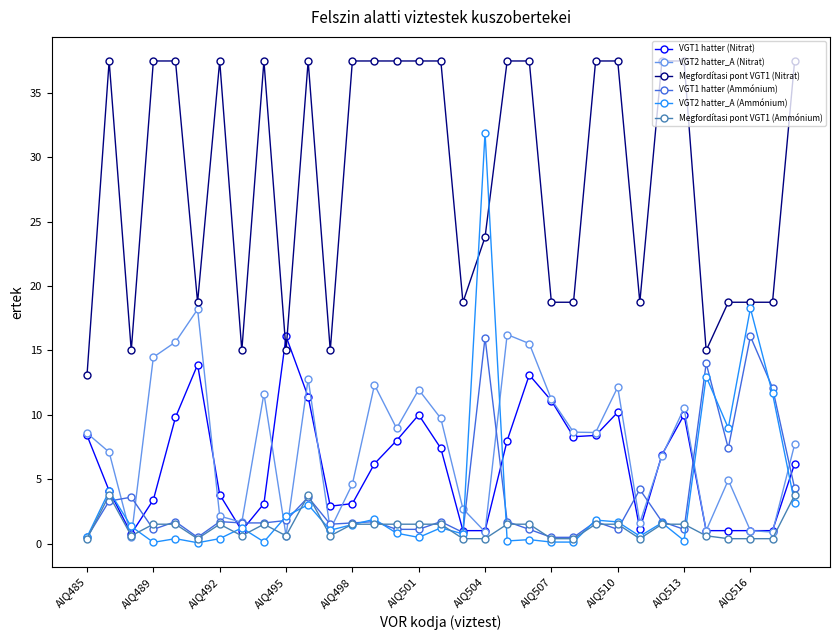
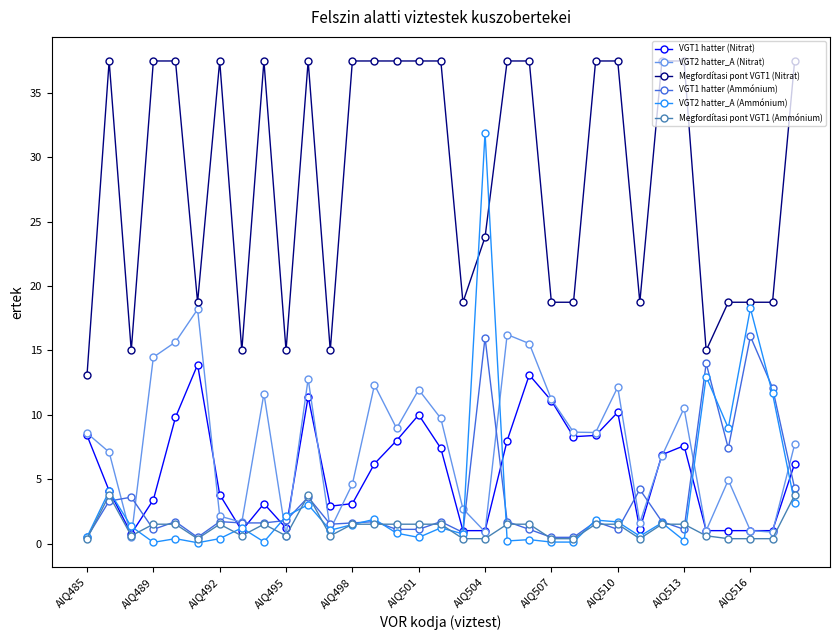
VGT1 hatter (Nitrat), AIQ495: 16.1 -> 1.2
VGT1 hatter (Nitrat), AIQ513: 10.0 -> 7.6
